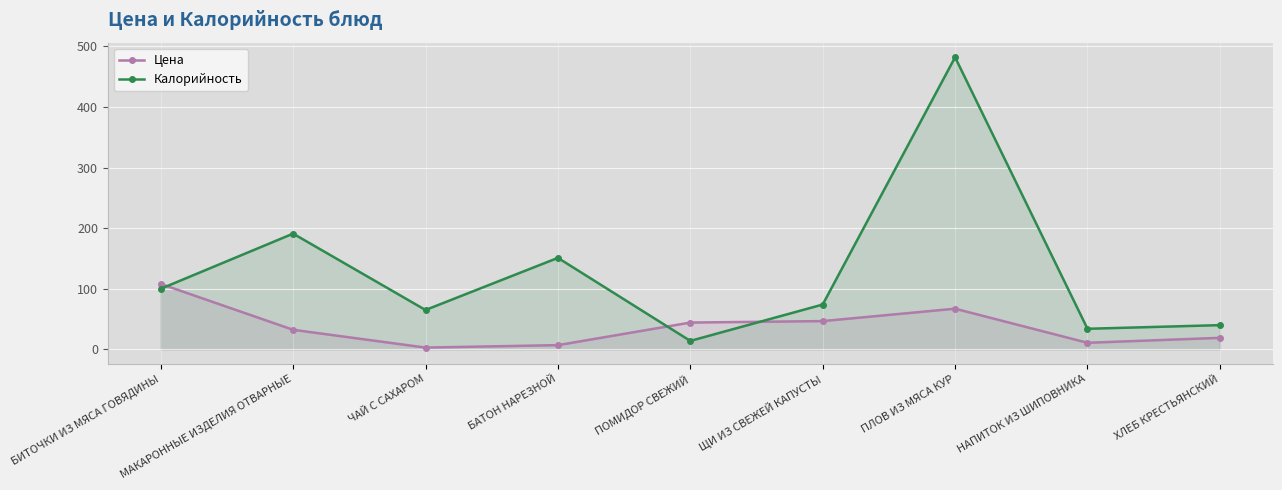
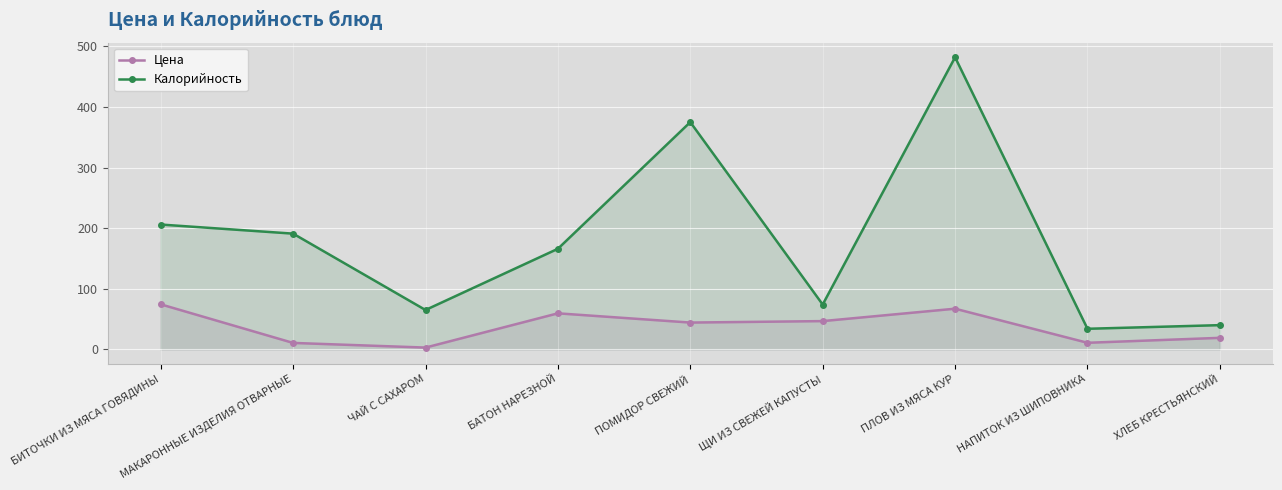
Цена, БИТОЧКИ ИЗ МЯСА ГОВЯДИНЫ: 110 -> 70
Калорийность, БИТОЧКИ ИЗ МЯСА ГОВЯДИНЫ: 100 -> 210
Цена, МАКАРОННЫЕ ИЗДЕЛИЯ ОТВАРНЫЕ: 30 -> 10
Цена, БАТОН НАРЕЗНОЙ: 10 -> 60
Калорийность, БАТОН НАРЕЗНОЙ: 150 -> 170
Калорийность, ПОМИДОР СВЕЖИЙ: 10 -> 380
